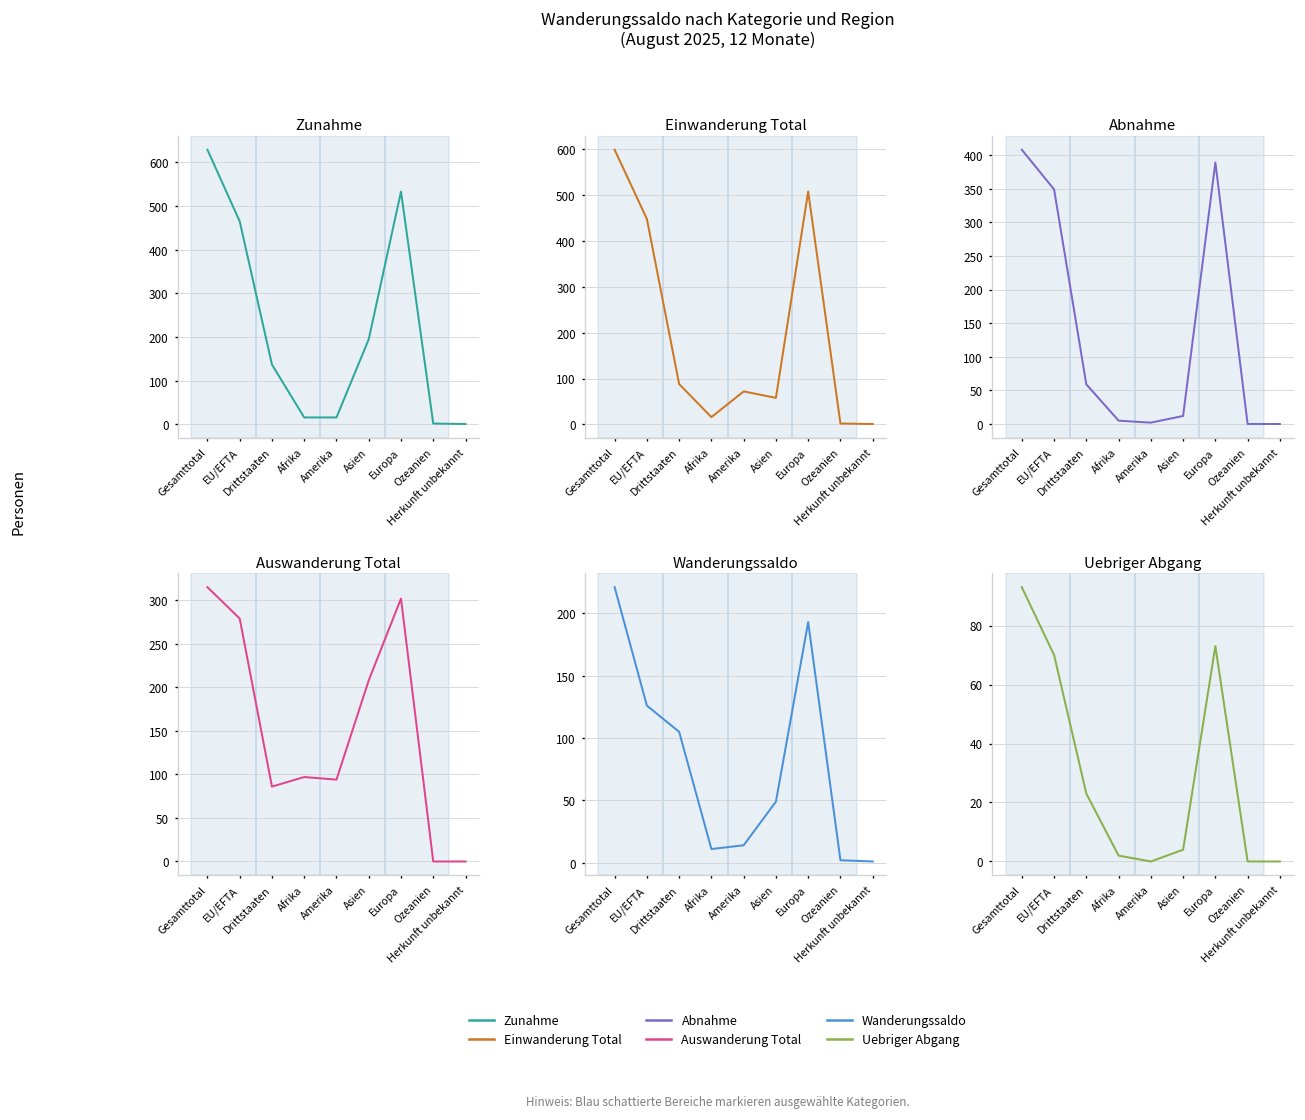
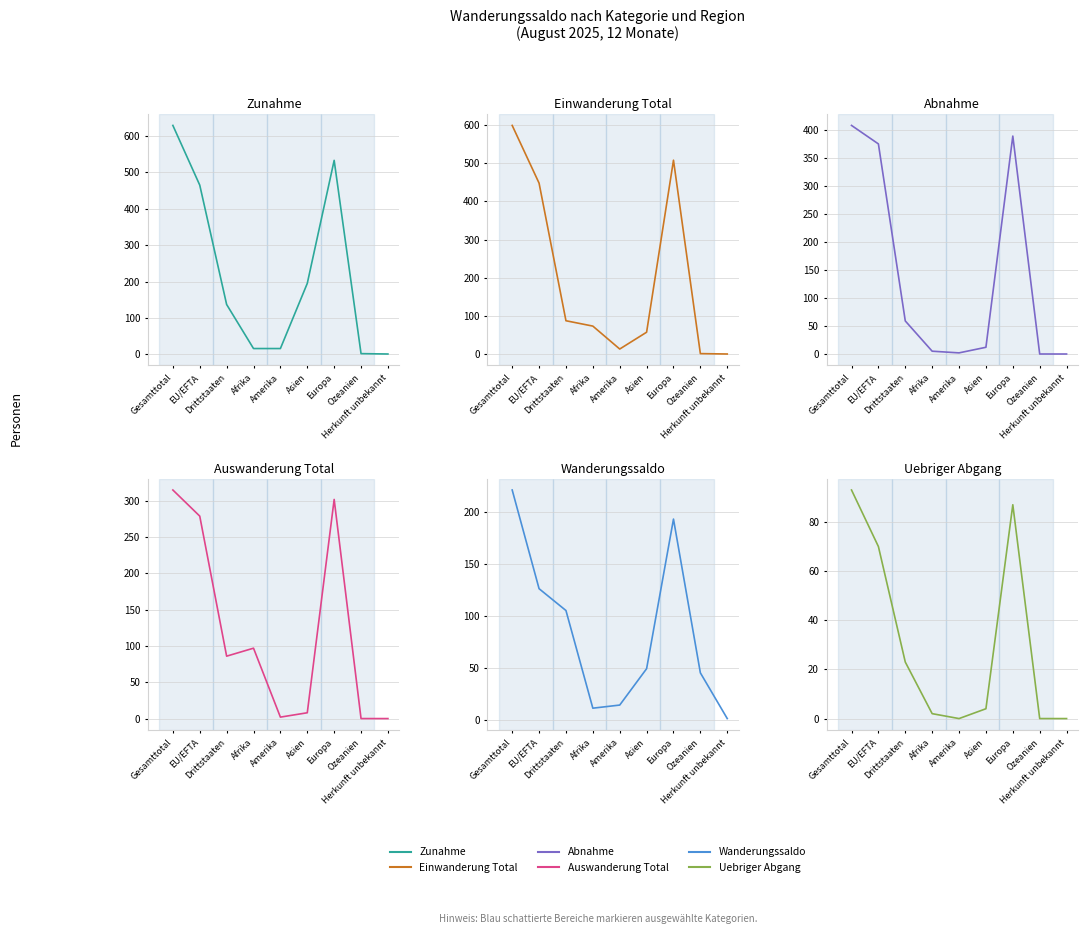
Einwanderung Total, Afrika: 20 -> 70
Einwanderung Total, Amerika: 70 -> 10
Abnahme, EU/EFTA: 350 -> 380
Auswanderung Total, Amerika: 90 -> 0
Auswanderung Total, Asien: 210 -> 10
Wanderungssaldo, Ozeanien: 2 -> 45
Uebriger Abgang, Europa: 73 -> 87
